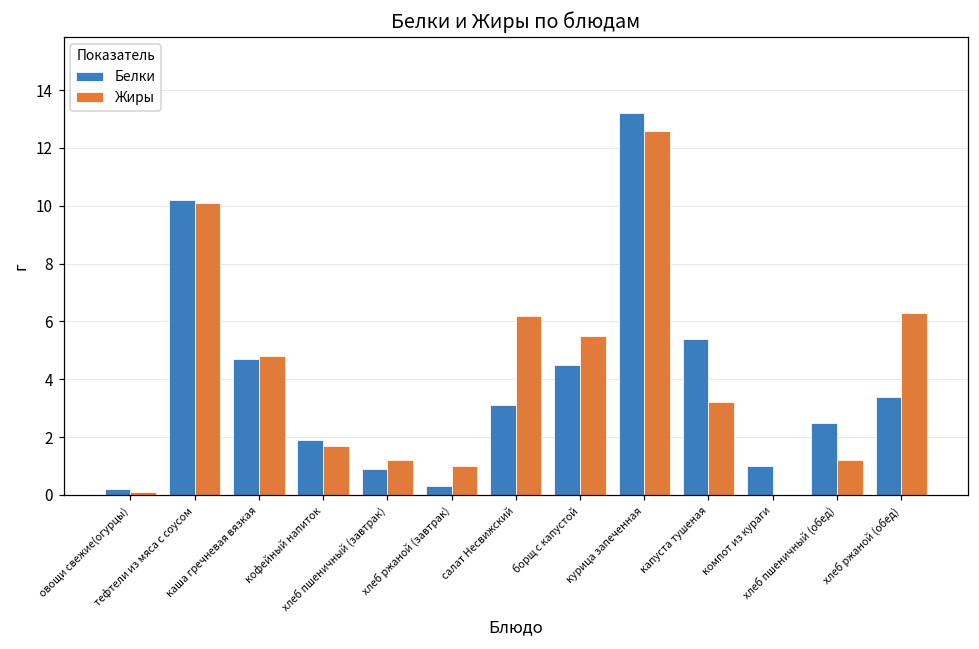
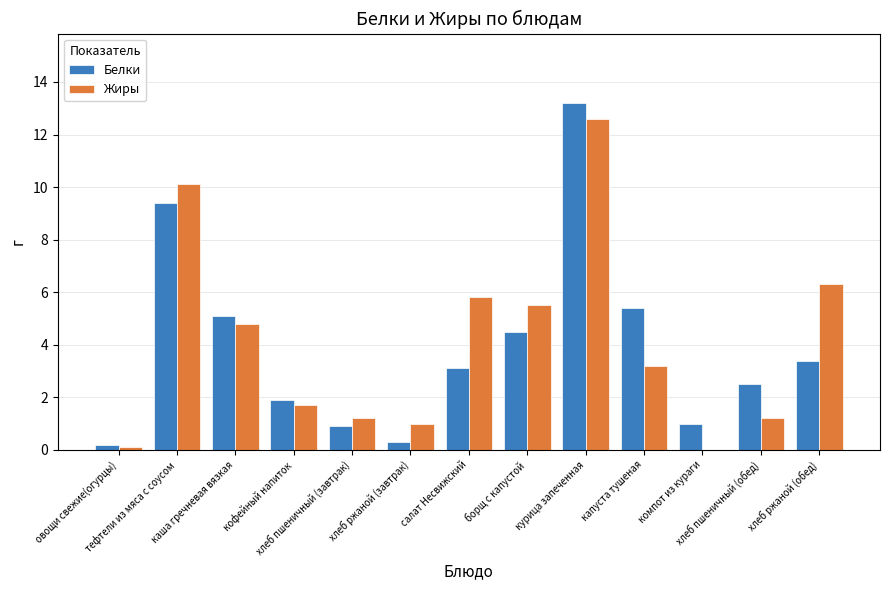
Белки, тефтели из мяса с соусом: 10.2 -> 9.4
Белки, каша гречневая вязкая: 4.7 -> 5.1
Жиры, салат Несвижский: 6.2 -> 5.8
